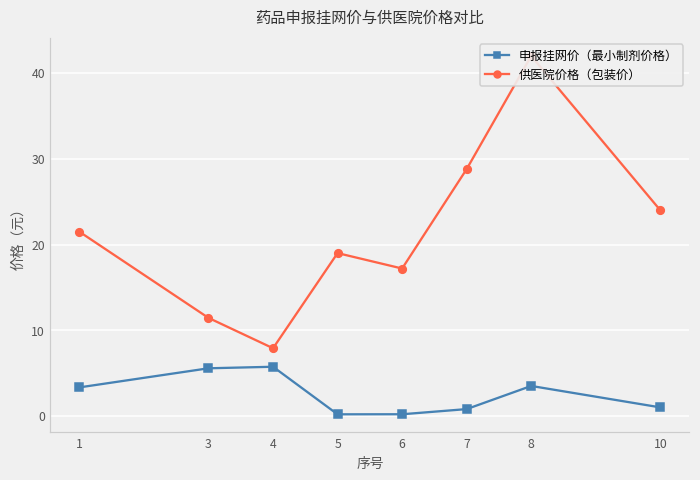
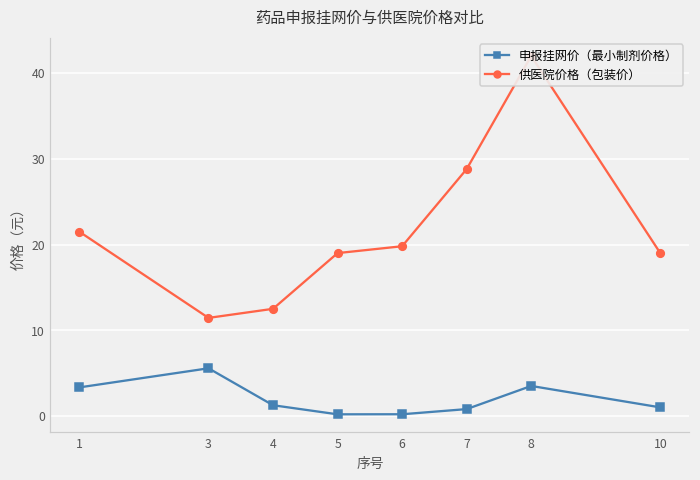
申报挂网价（最小制剂价格）, 4: 6 -> 1
供医院价格（包装价）, 4: 8 -> 13
供医院价格（包装价）, 6: 17 -> 20
供医院价格（包装价）, 10: 24 -> 19
